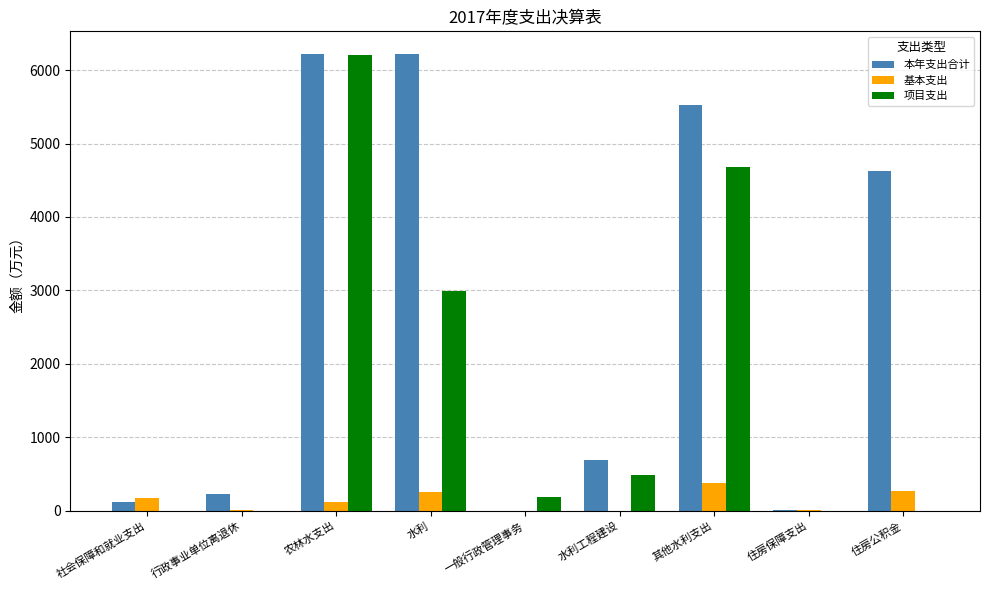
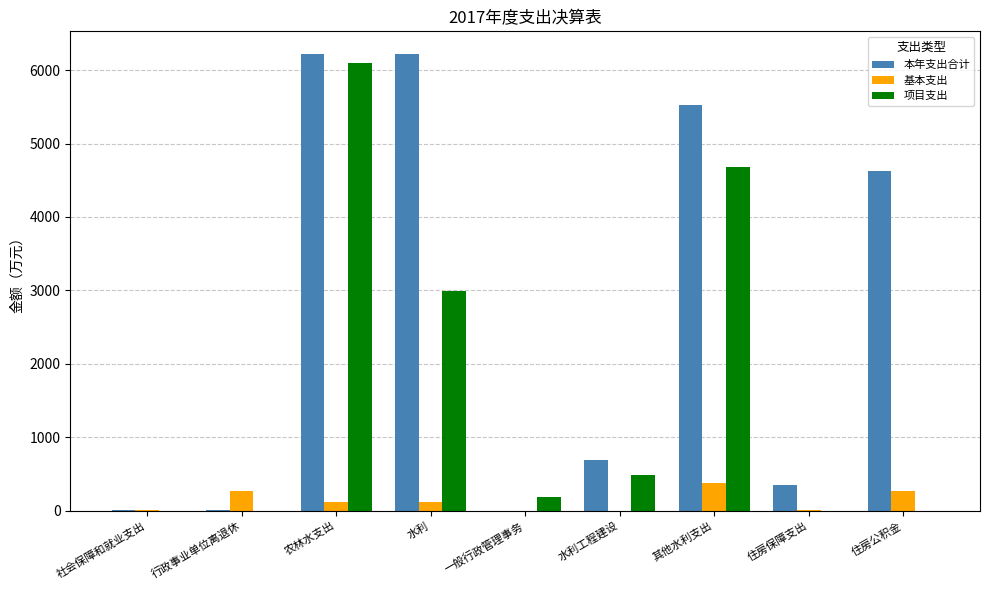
本年支出合计, 社会保障和就业支出: 100 -> 0
基本支出, 社会保障和就业支出: 200 -> 0
本年支出合计, 行政事业单位离退休: 200 -> 0
基本支出, 行政事业单位离退休: 0 -> 300
项目支出, 农林水支出: 6200 -> 6100
基本支出, 水利: 300 -> 100
本年支出合计, 住房保障支出: 0 -> 400
